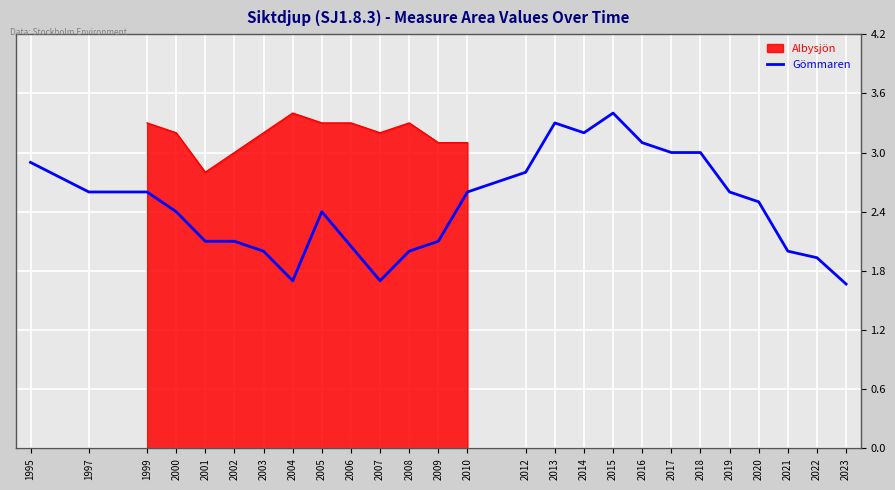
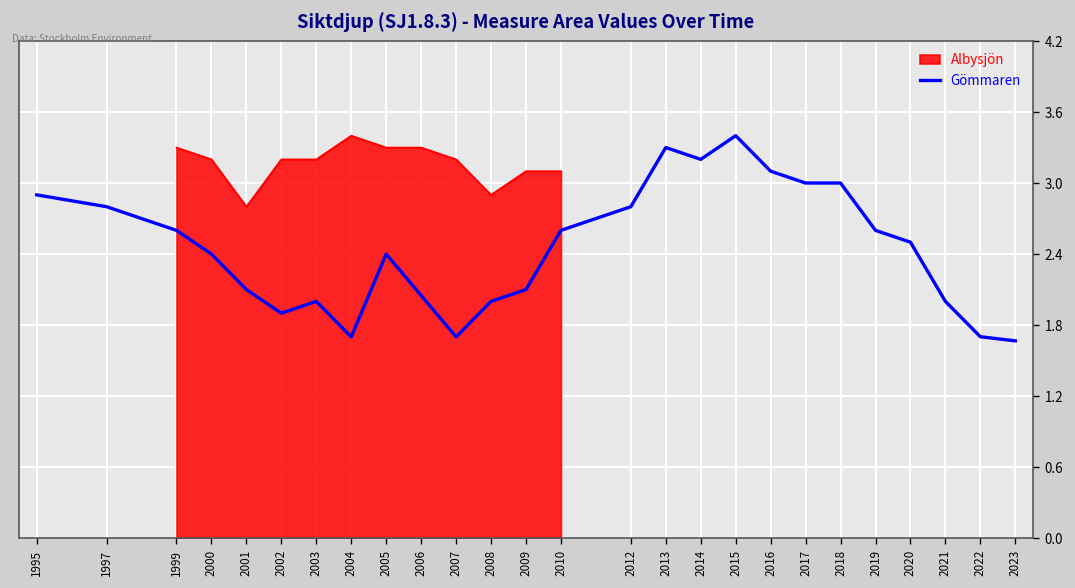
Gömmaren, 1997: 2.6 -> 2.8
Albysjön, 2002: 3.0 -> 3.2
Gömmaren, 2002: 2.1 -> 1.9
Albysjön, 2008: 3.3 -> 2.9
Gömmaren, 2022: 1.9 -> 1.7
